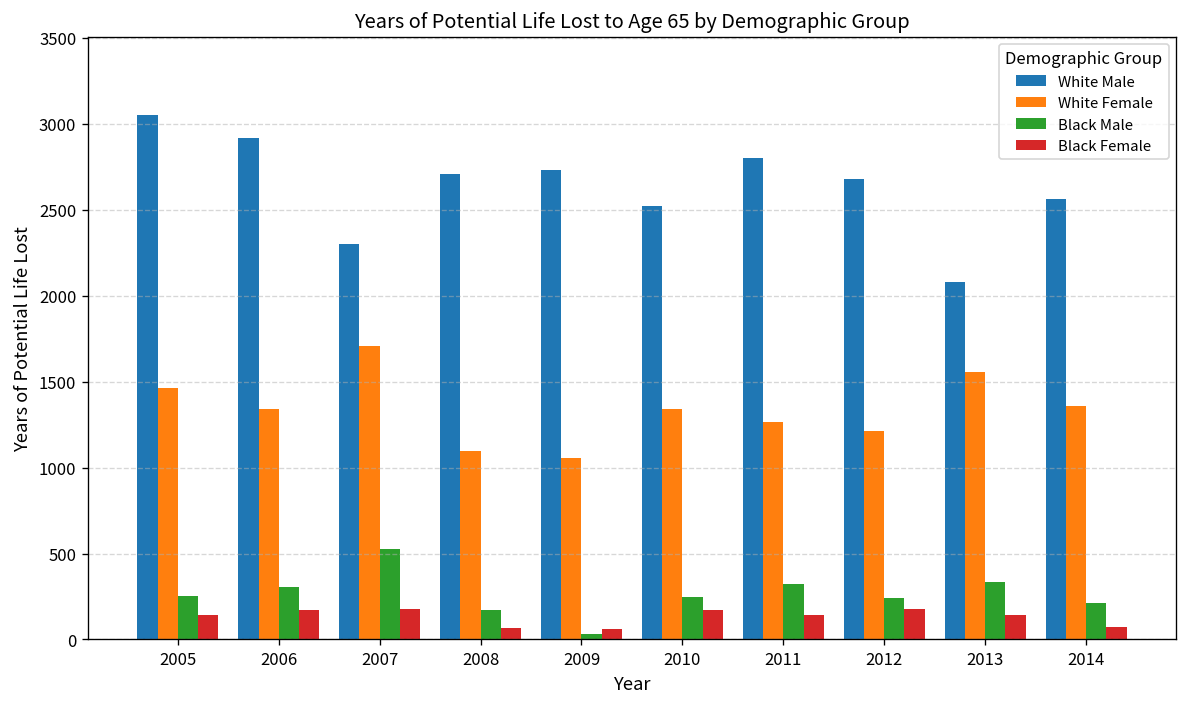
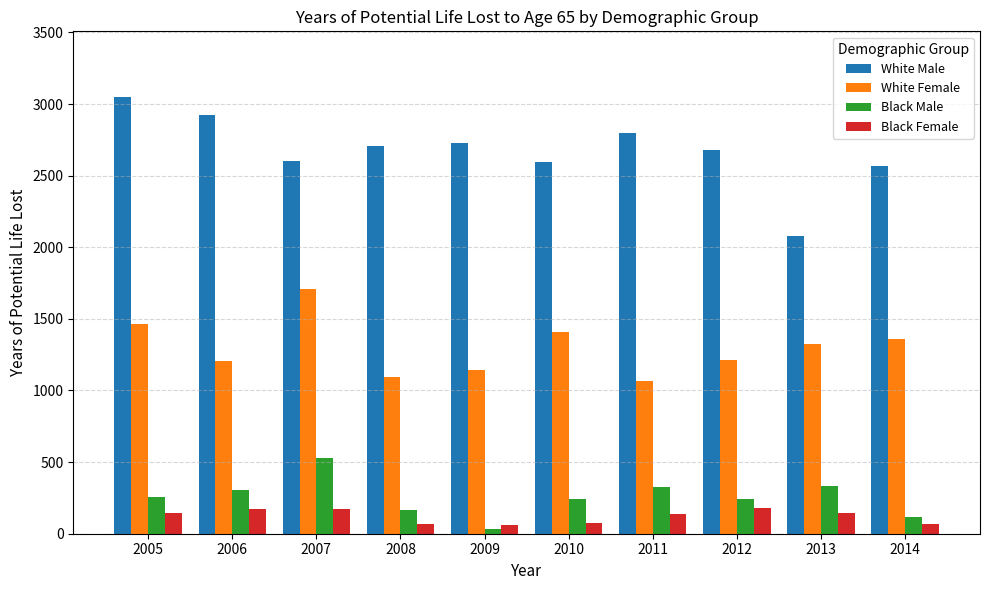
White Female, 2006: 1340 -> 1210
White Male, 2007: 2300 -> 2610
White Female, 2009: 1060 -> 1150
White Male, 2010: 2520 -> 2590
White Female, 2010: 1340 -> 1410
Black Female, 2010: 170 -> 80
White Female, 2011: 1270 -> 1070
White Female, 2013: 1560 -> 1330
Black Male, 2014: 220 -> 120
